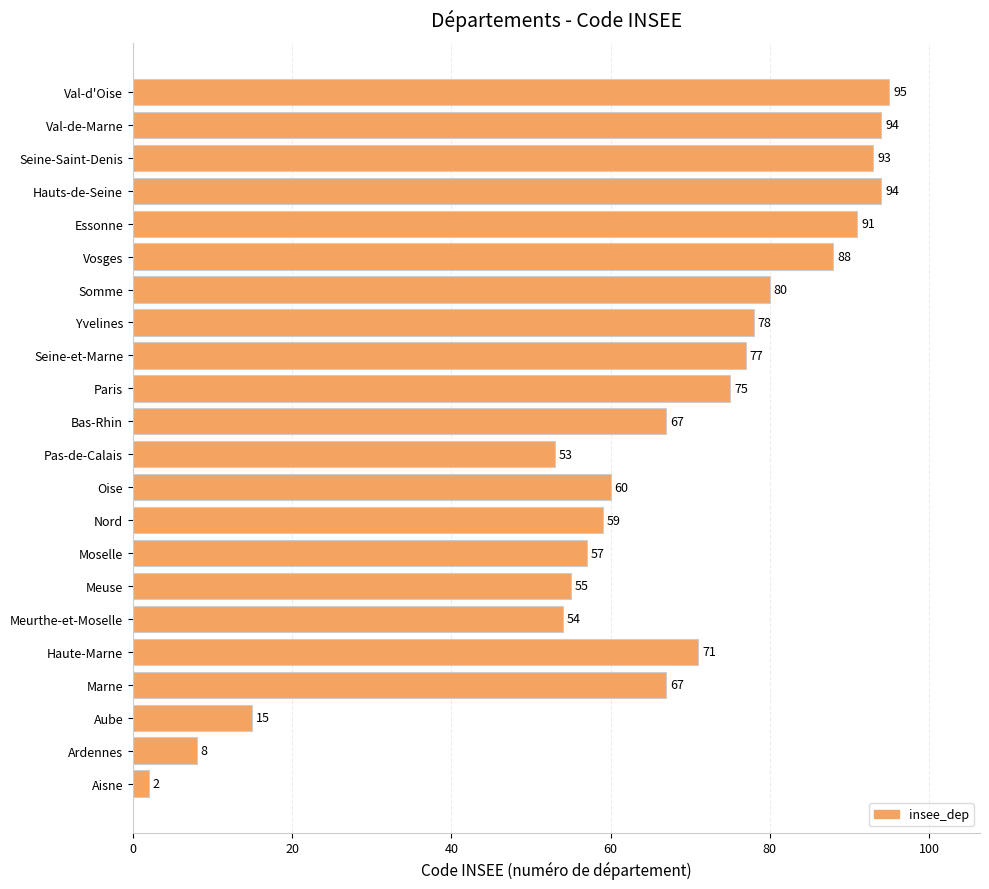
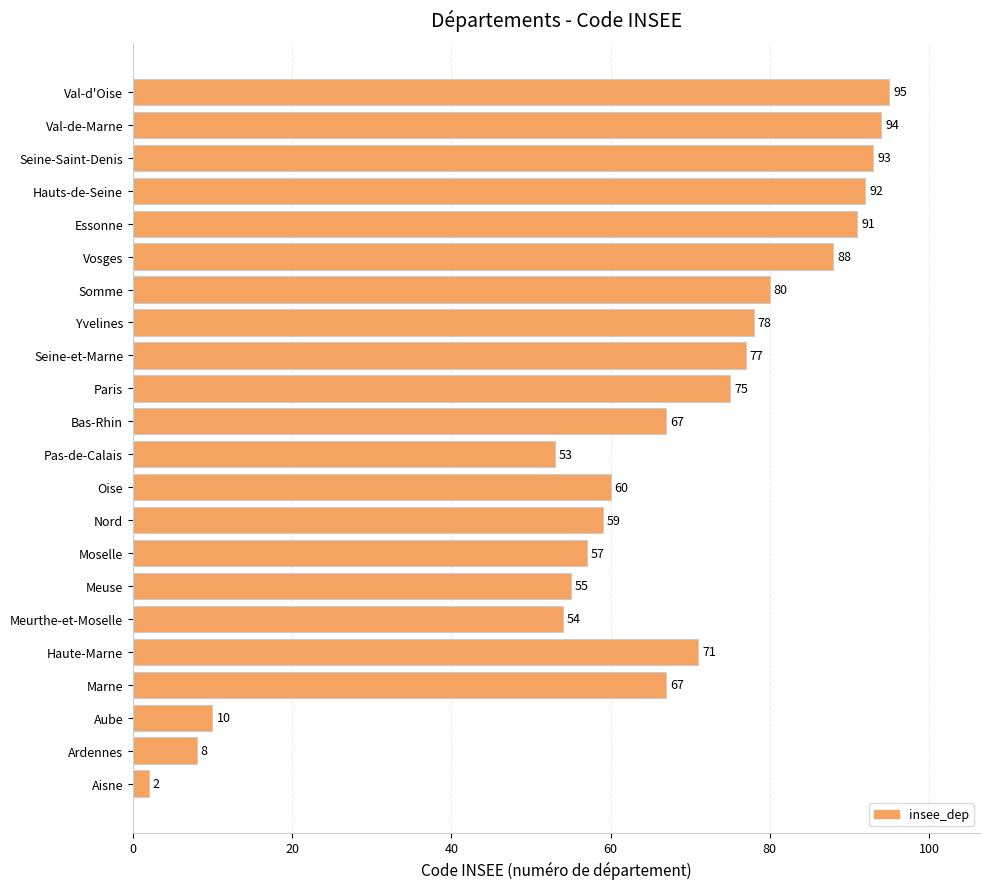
Hauts-de-Seine: 94 -> 92
Aube: 15 -> 10
